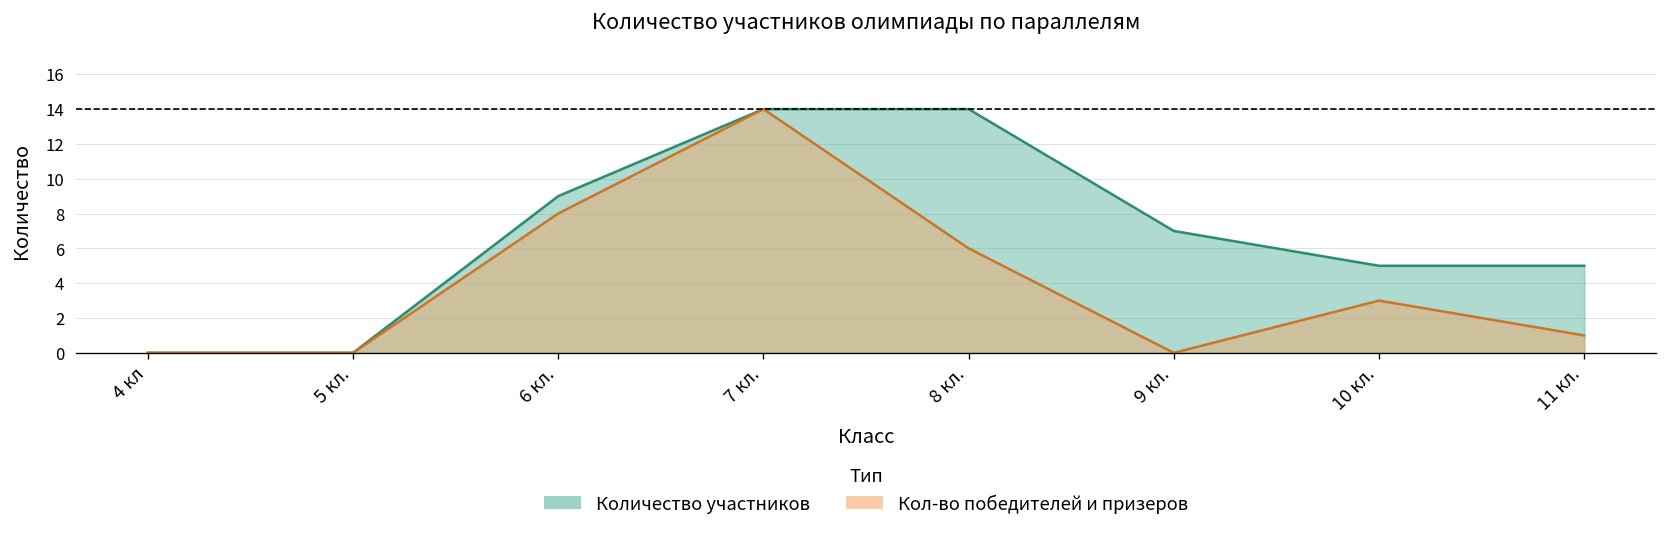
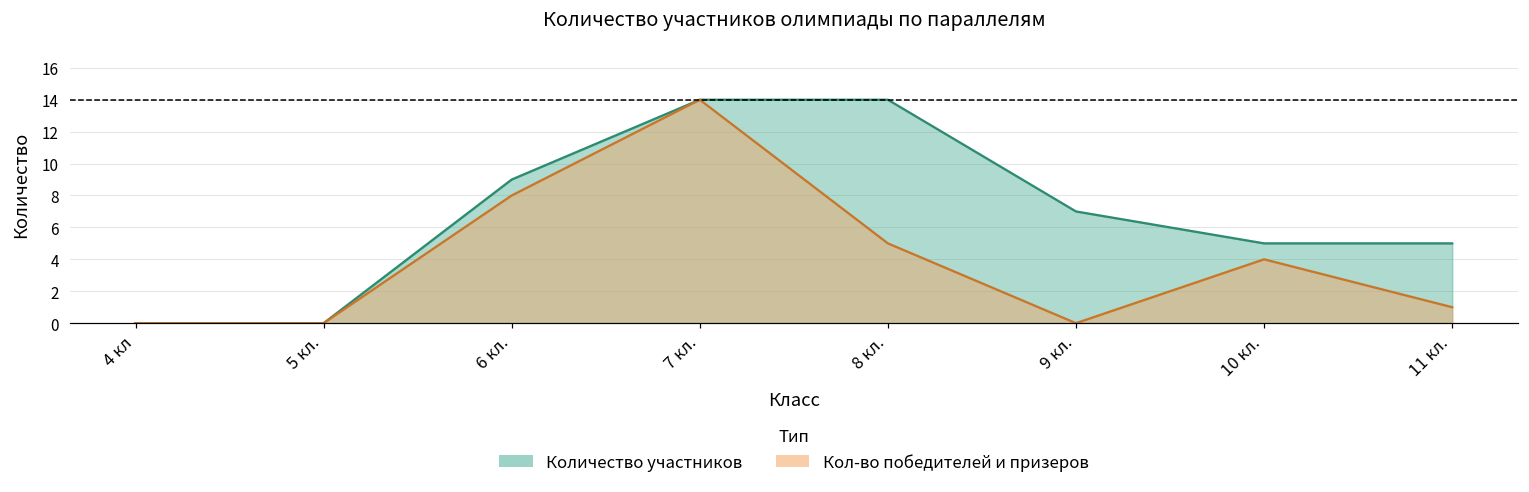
Кол-во победителей и призеров, 8 кл.: 6 -> 5
Кол-во победителей и призеров, 10 кл.: 3 -> 4
